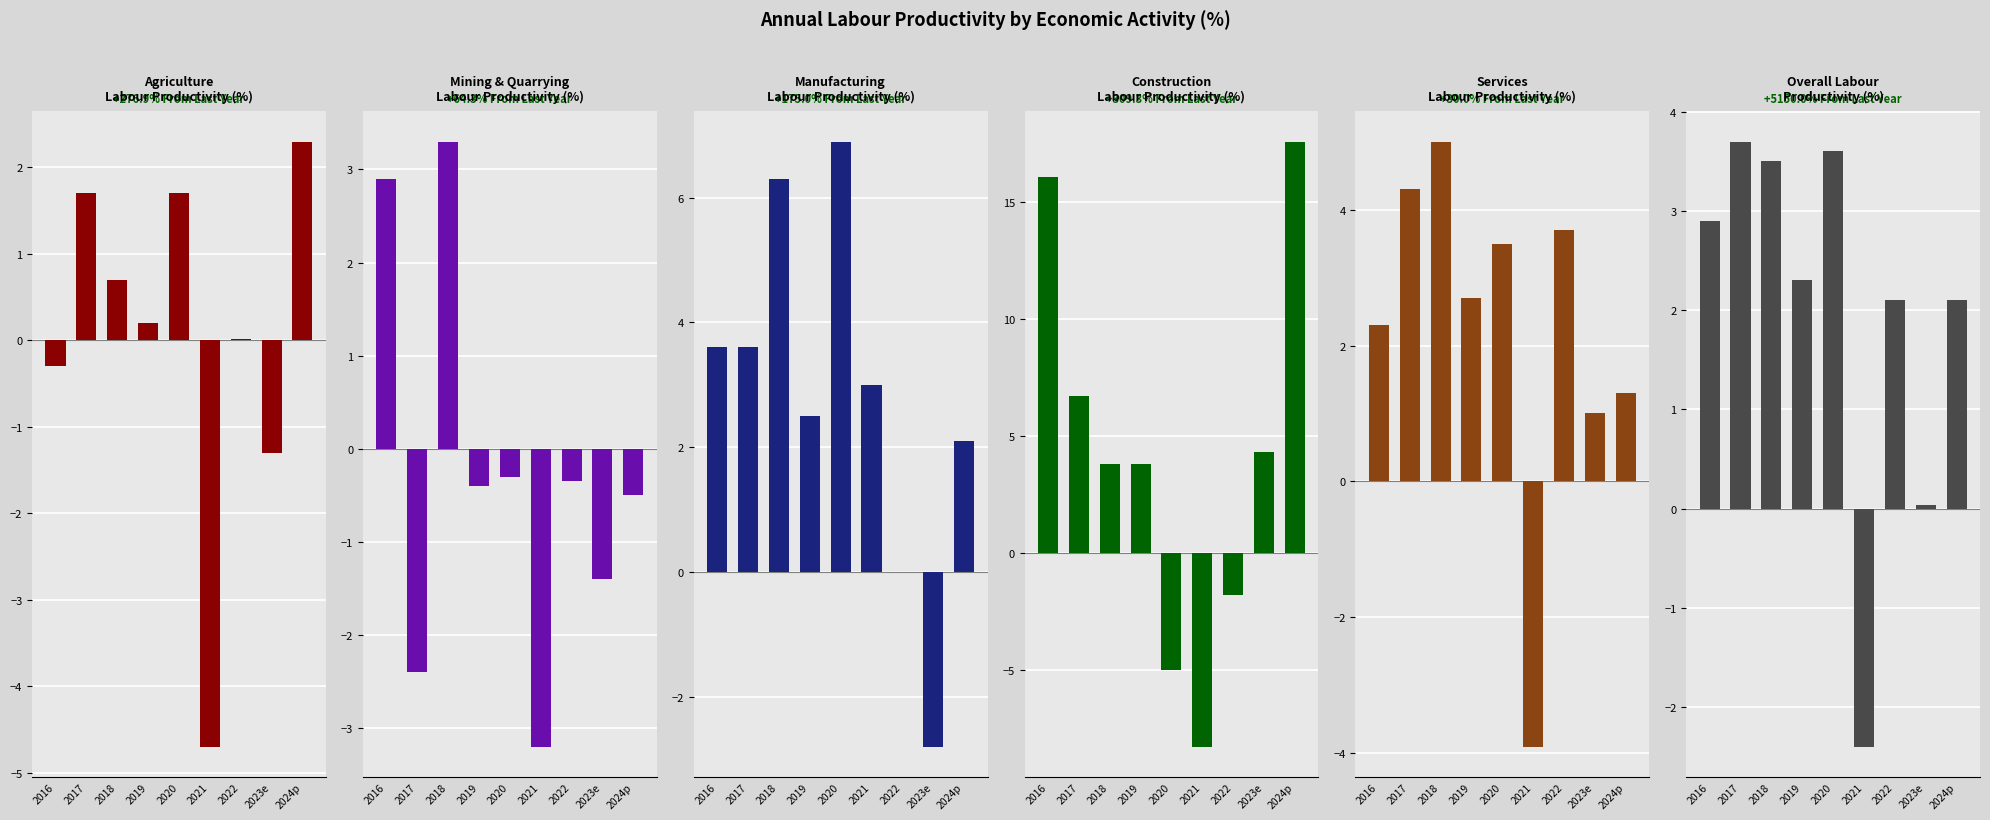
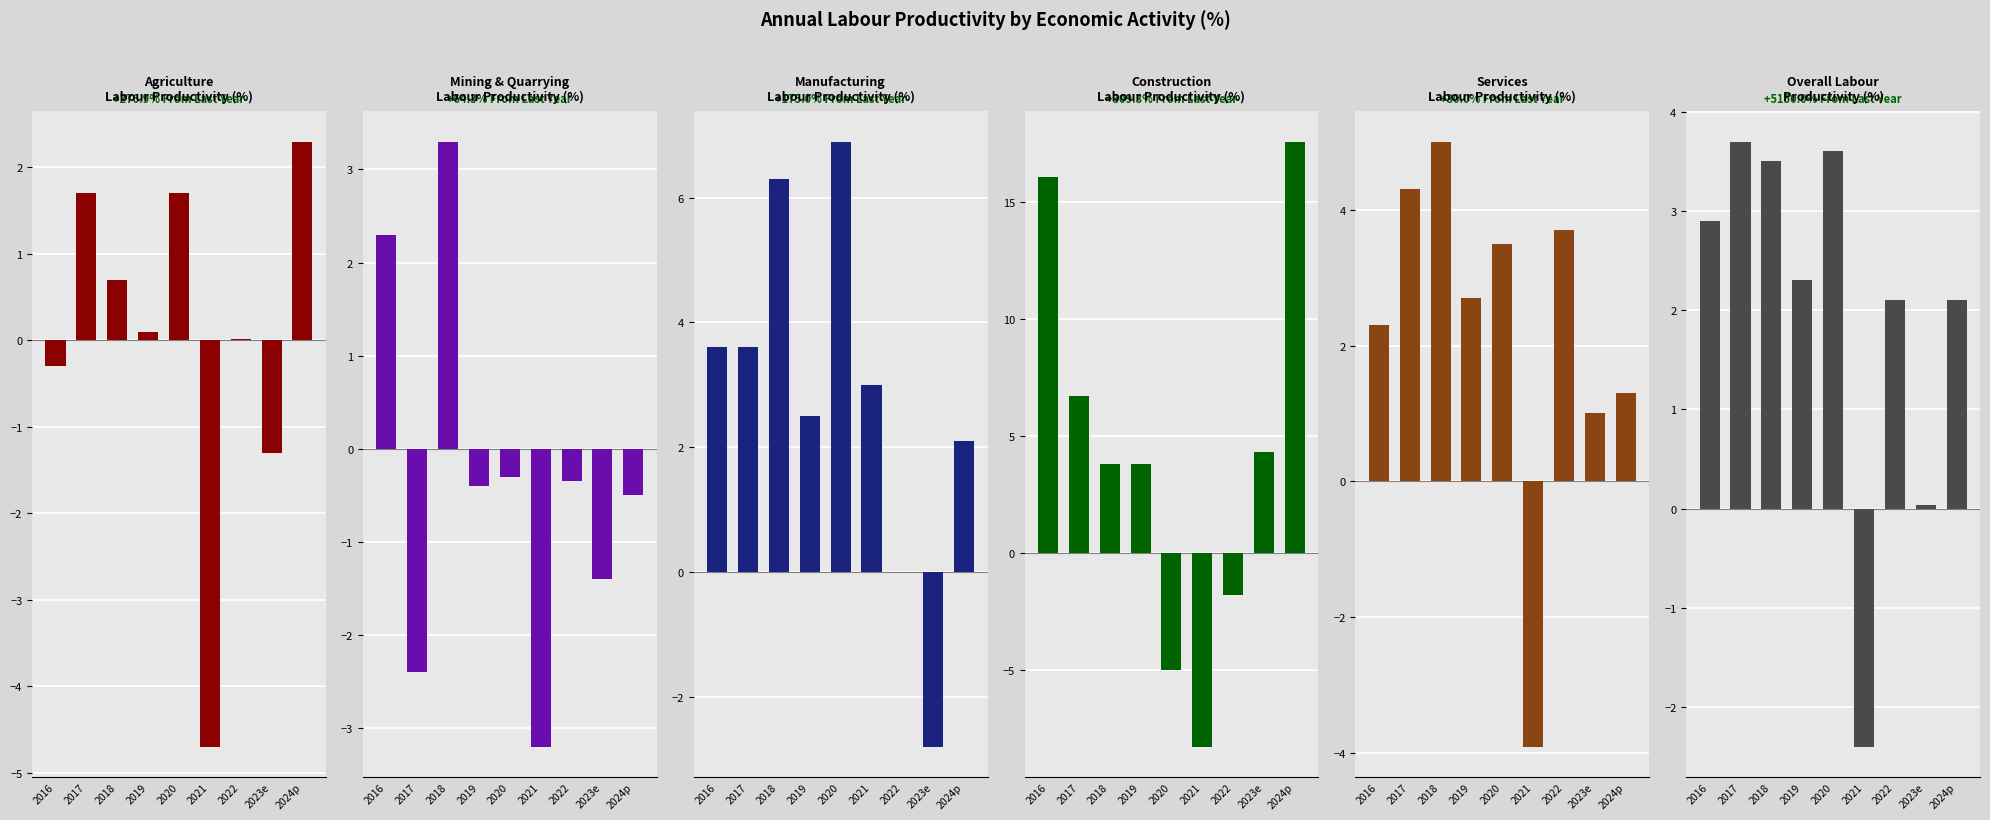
Agriculture Labour Productivity (%), 2019: 0.2 -> 0.1
Mining & Quarrying Labour Productivity (%), 2016: 2.9 -> 2.3
